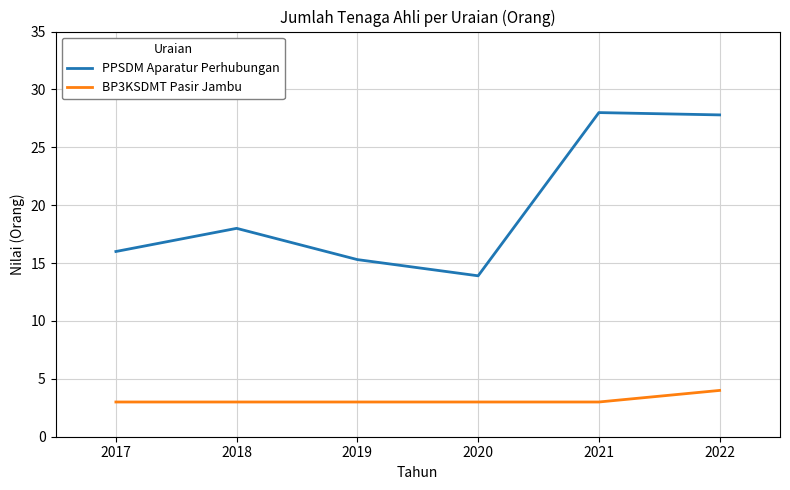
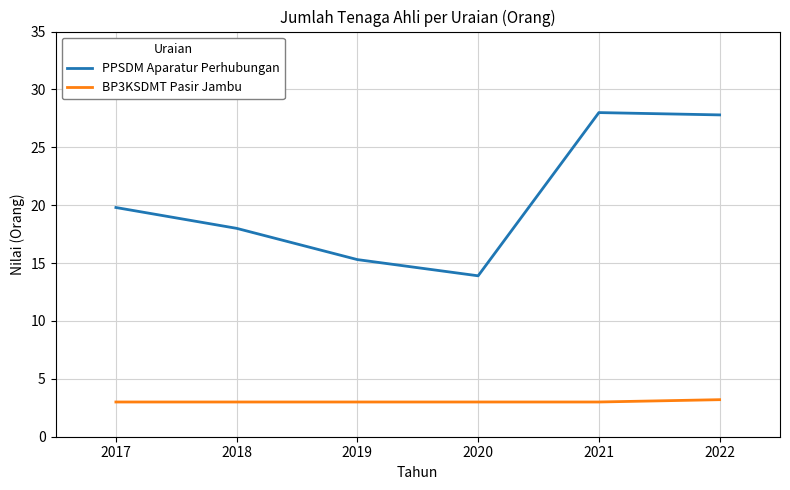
PPSDM Aparatur Perhubungan, 2017: 16.0 -> 19.8
BP3KSDMT Pasir Jambu, 2022: 4.0 -> 3.2
